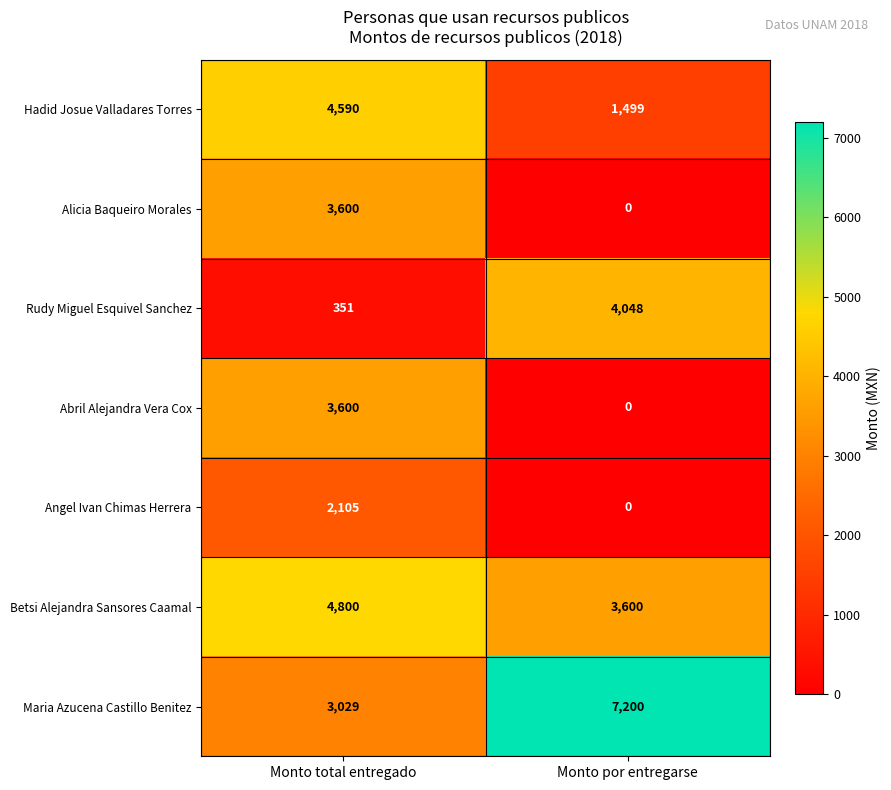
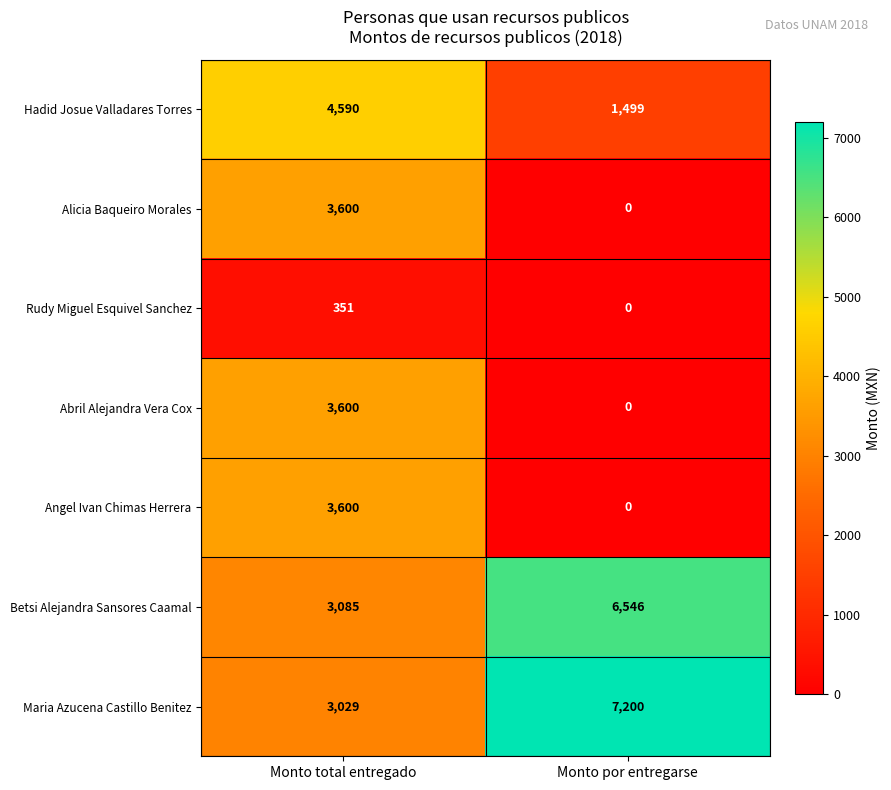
Rudy Miguel Esquivel Sanchez, Monto por entregarse: 4,048 -> 0
Angel Ivan Chimas Herrera, Monto total entregado: 2,105 -> 3,600
Betsi Alejandra Sansores Caamal, Monto total entregado: 4,800 -> 3,085
Betsi Alejandra Sansores Caamal, Monto por entregarse: 3,600 -> 6,546
